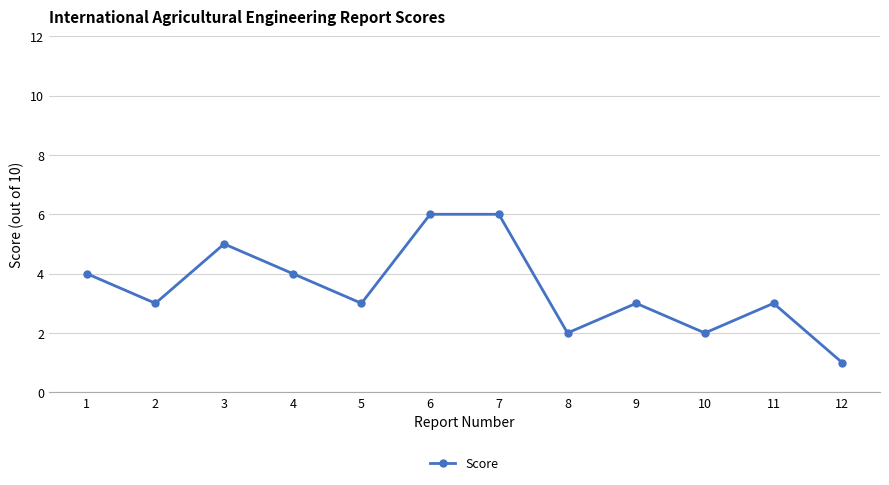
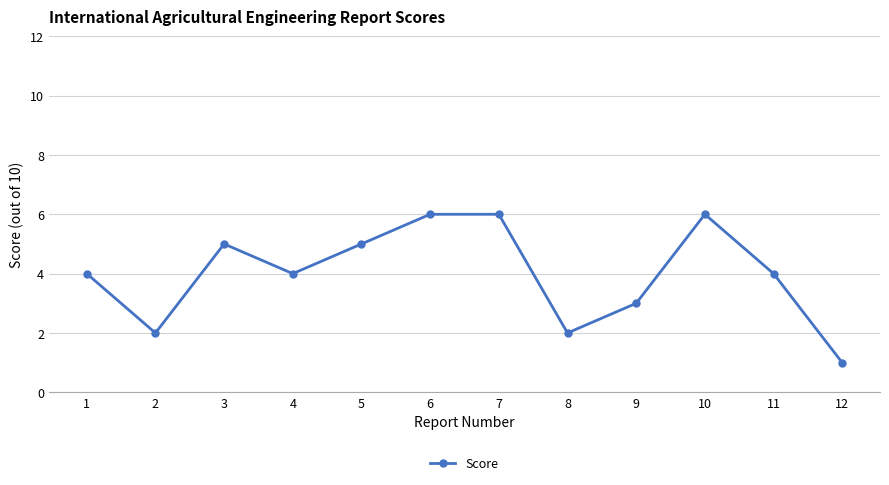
2: 3 -> 2
5: 3 -> 5
10: 2 -> 6
11: 3 -> 4
